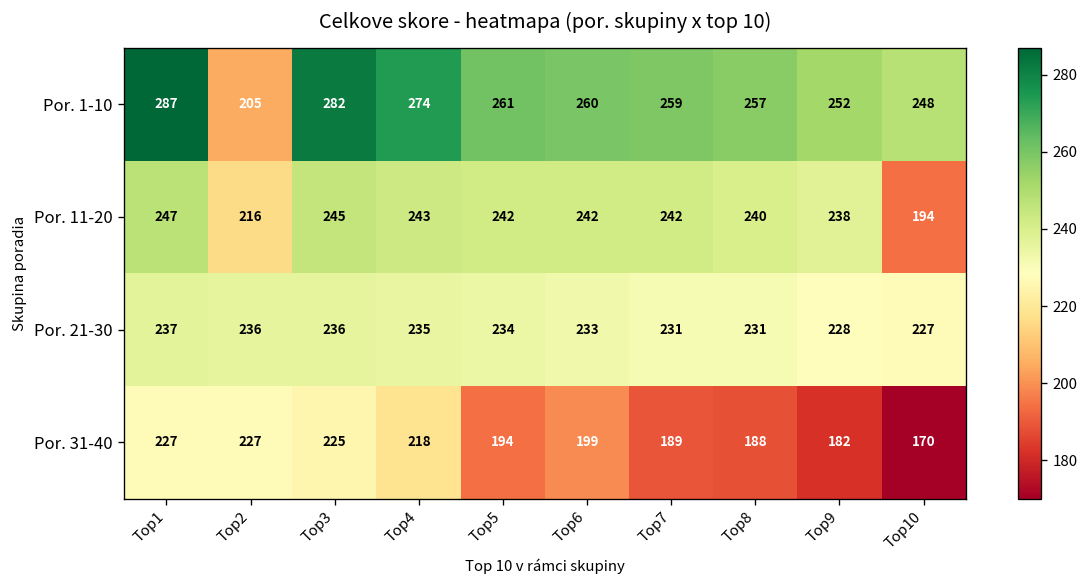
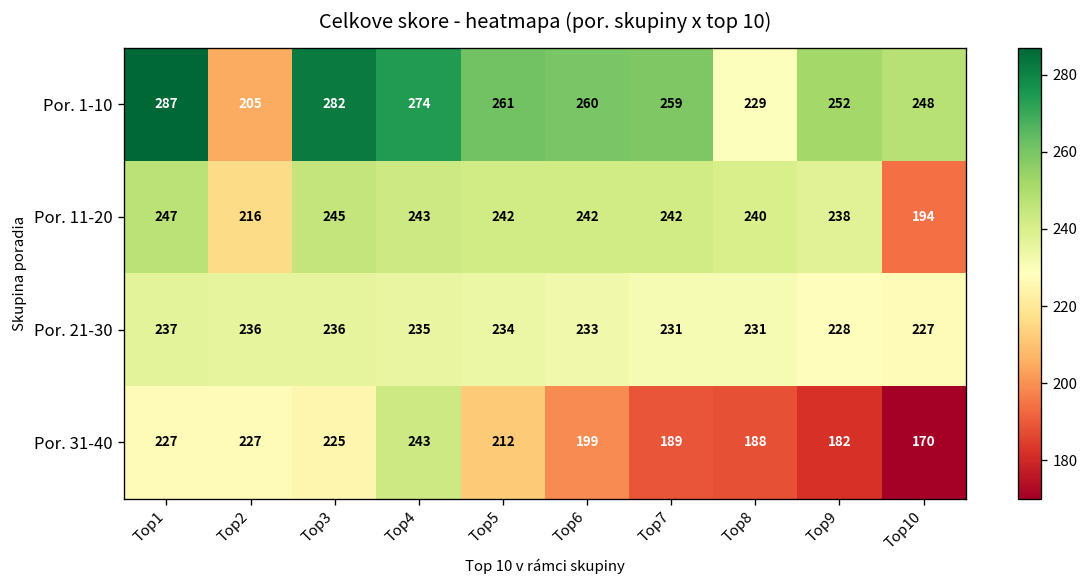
Por. 1-10, Top8: 257 -> 229
Por. 31-40, Top4: 218 -> 243
Por. 31-40, Top5: 194 -> 212
